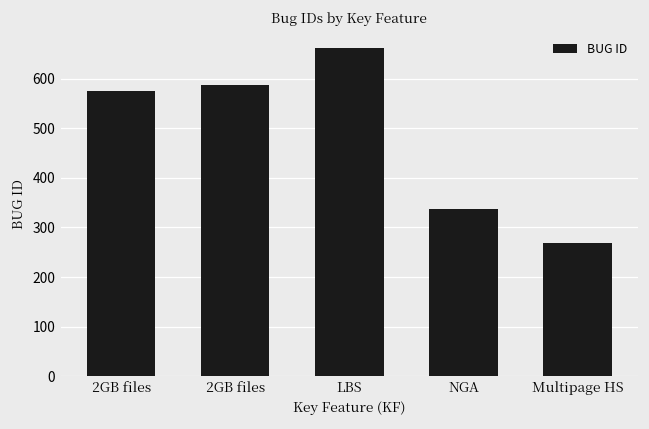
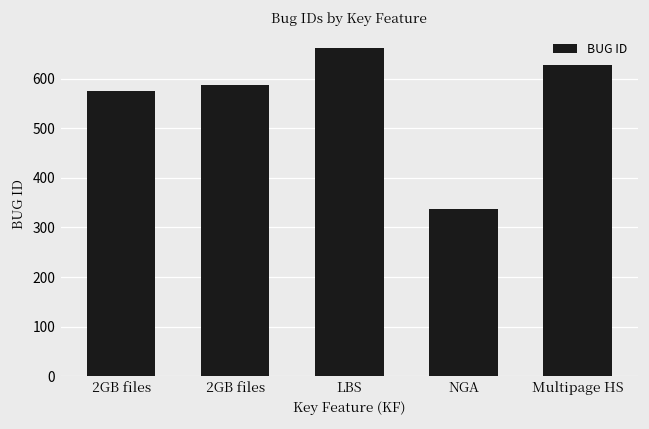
Multipage HS: 270 -> 630
